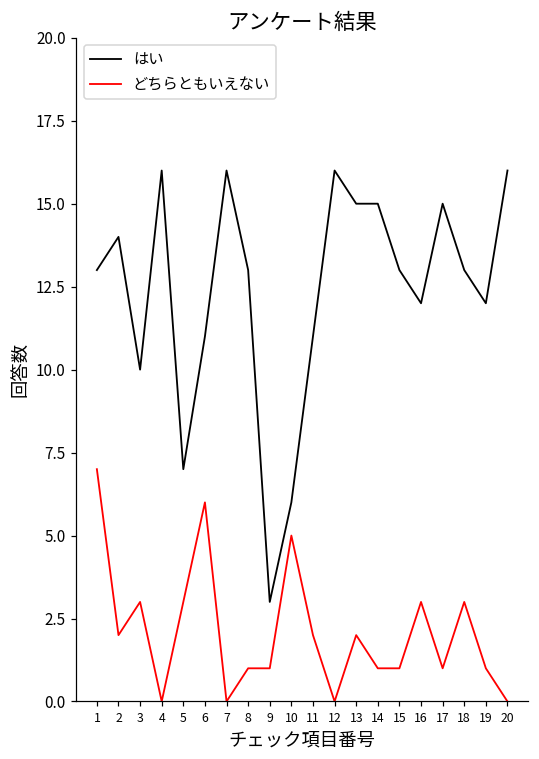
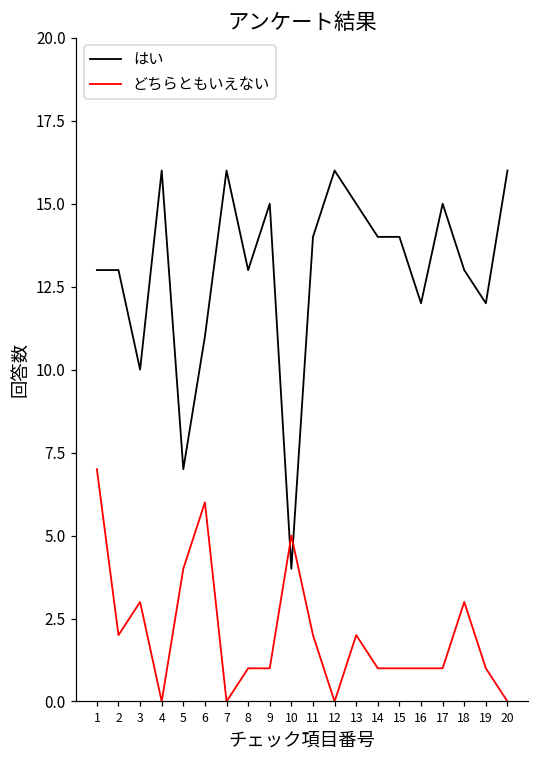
はい, 2: 14 -> 13
どちらともいえない, 5: 3 -> 4
はい, 9: 3 -> 15
はい, 10: 6 -> 4
はい, 11: 11 -> 14
はい, 14: 15 -> 14
はい, 15: 13 -> 14
どちらともいえない, 16: 3 -> 1
